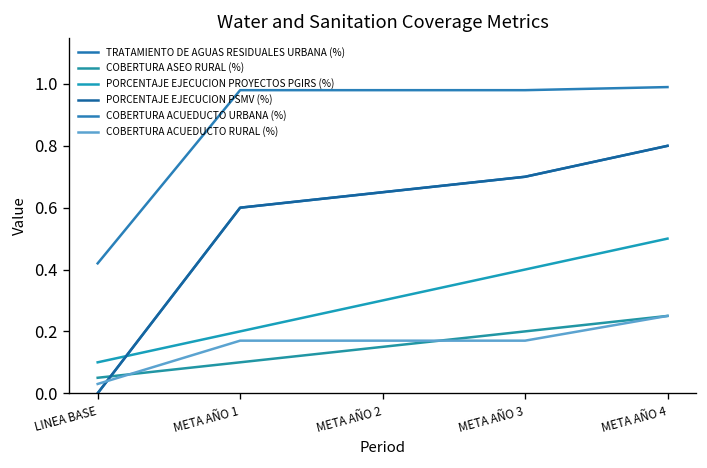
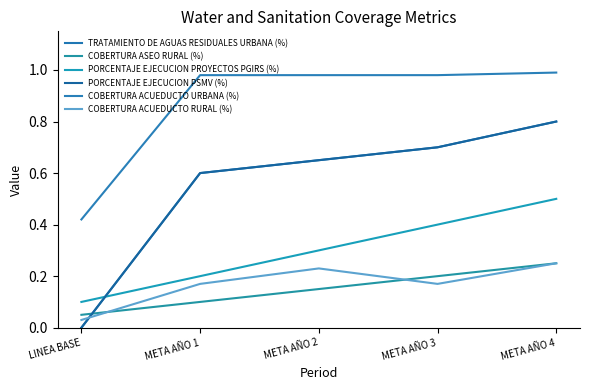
COBERTURA ACUEDUCTO RURAL (%), META AÑO 2: 0.17 -> 0.23
